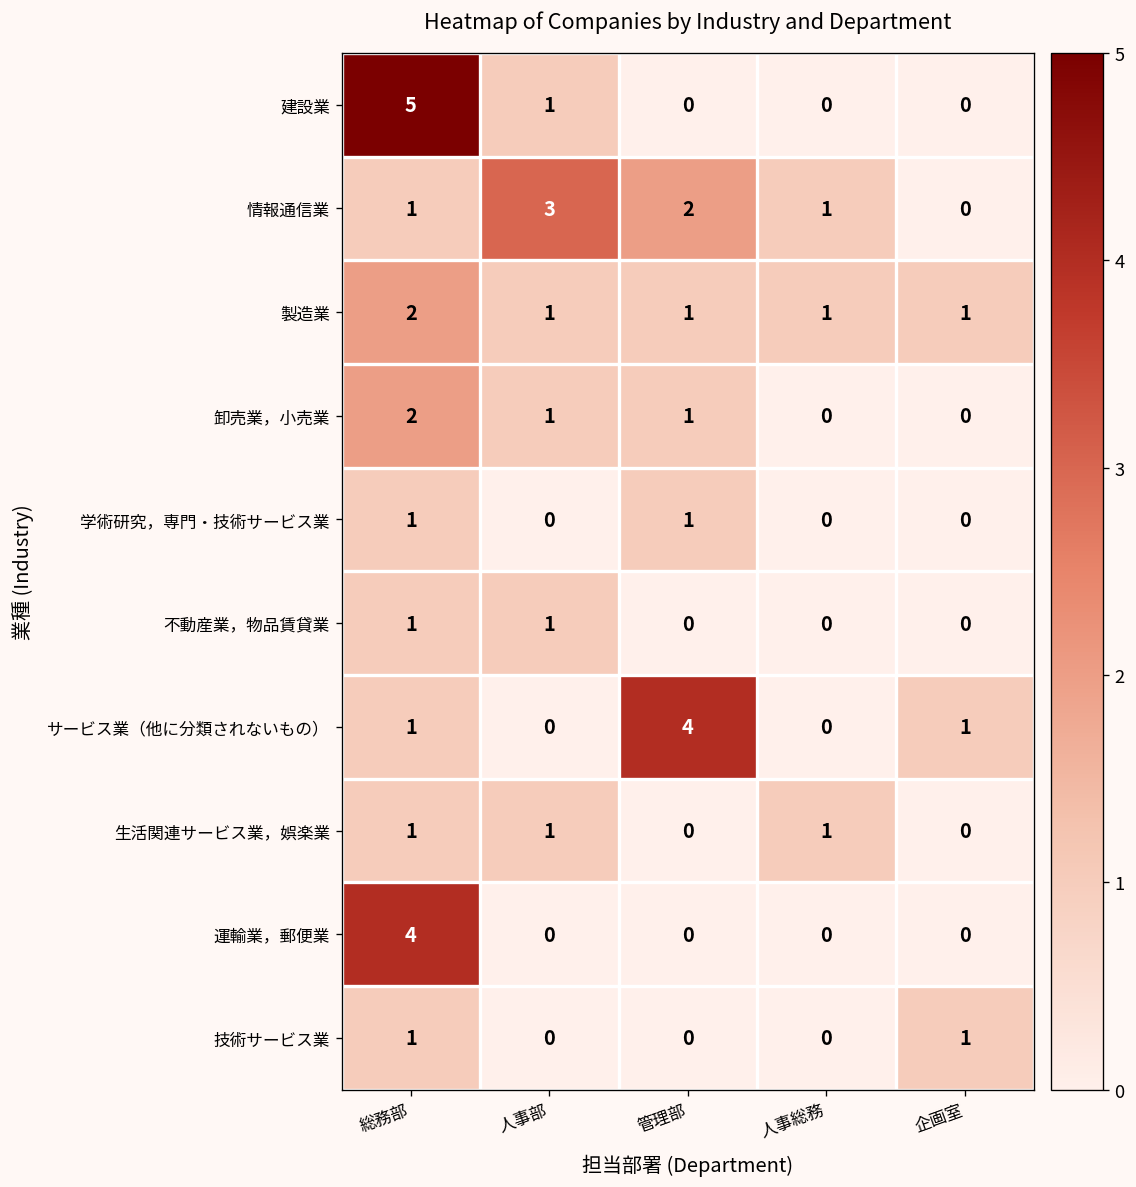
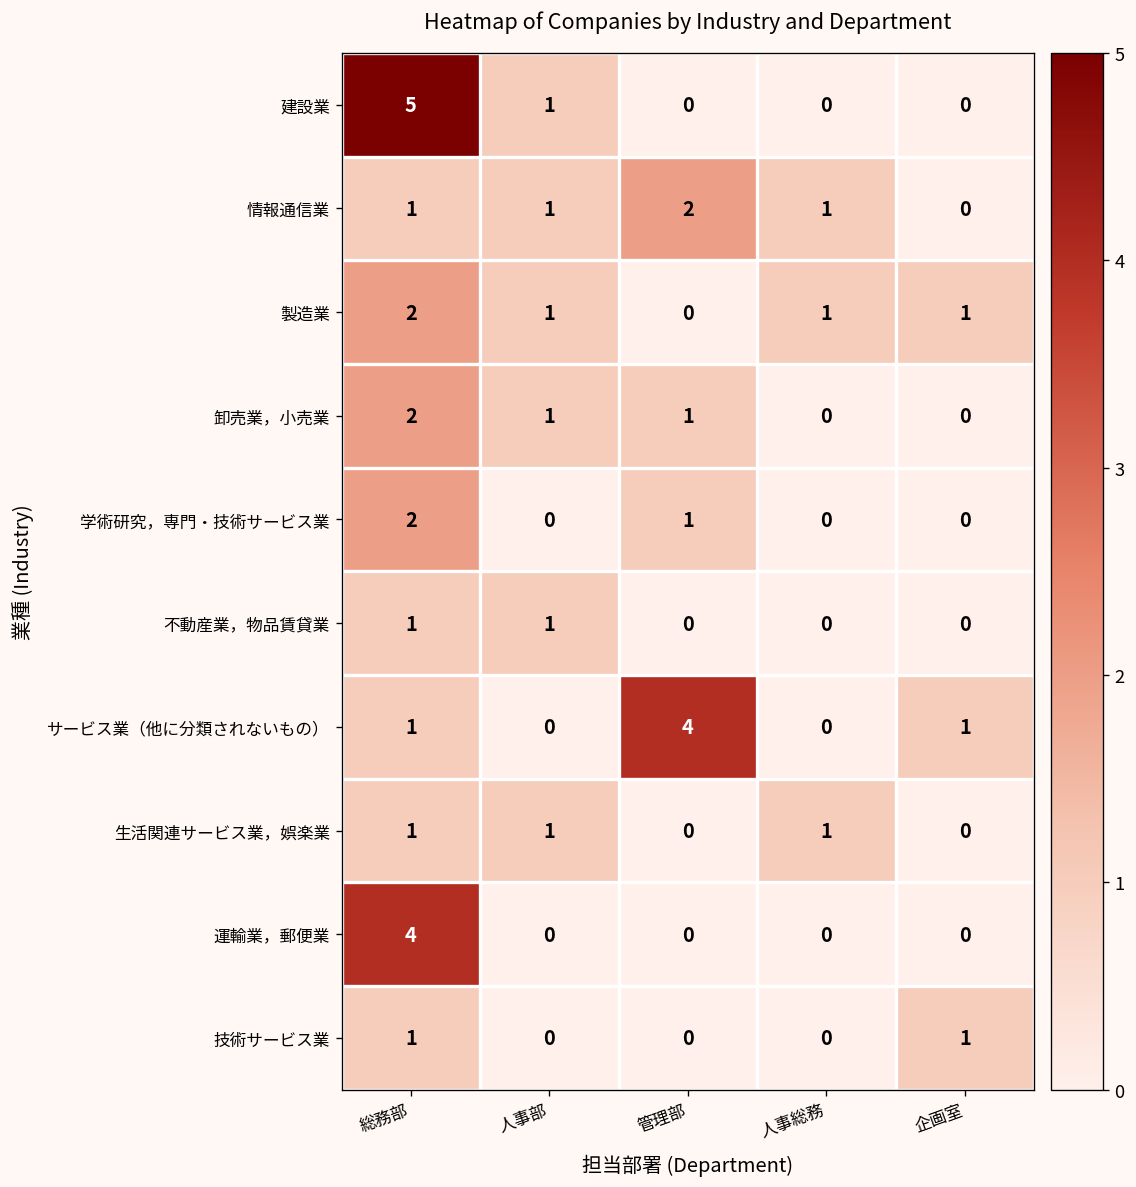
情報通信業, 人事部: 3 -> 1
製造業, 管理部: 1 -> 0
学術研究，専門・技術サービス業, 総務部: 1 -> 2
